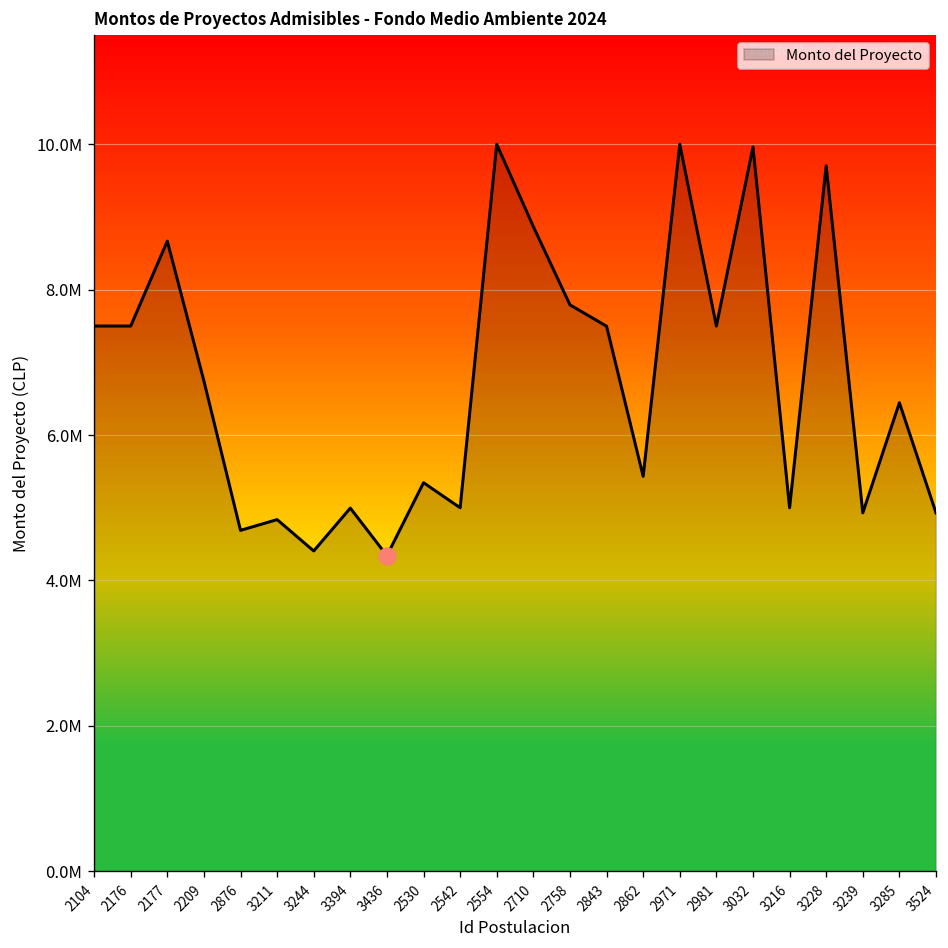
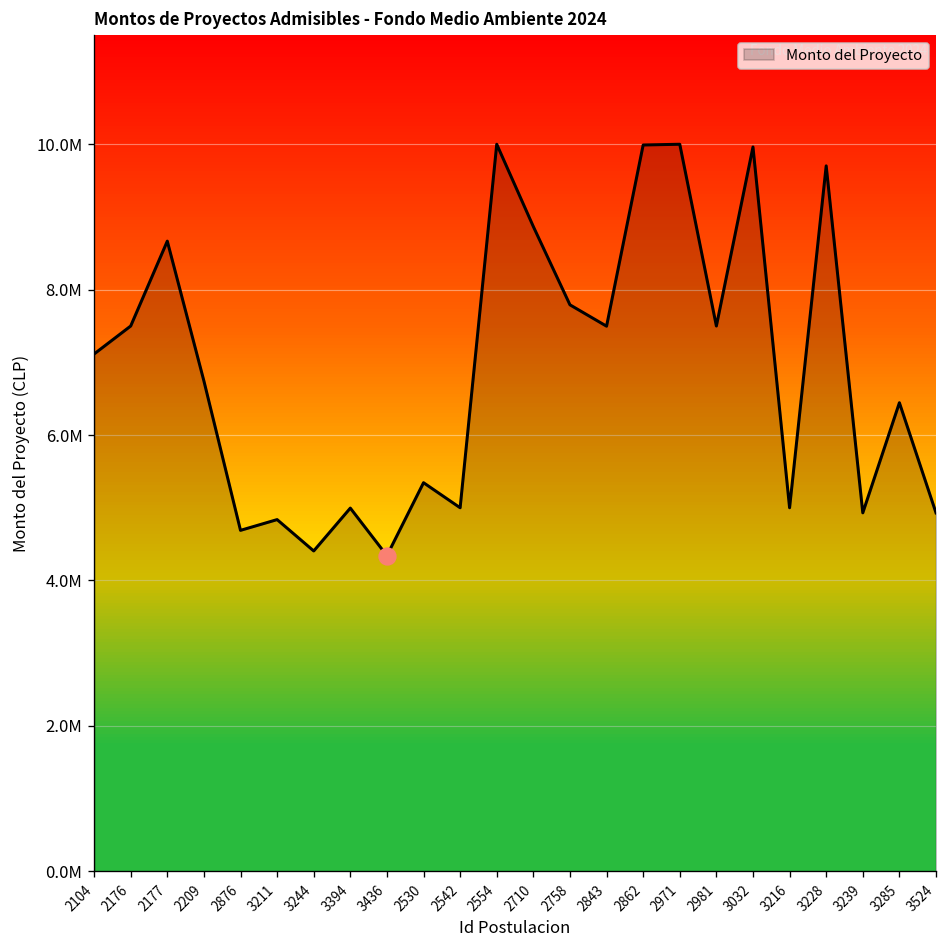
Monto del Proyecto, 2104: 7500000 -> 7100000
Monto del Proyecto, 2862: 5400000 -> 10000000
